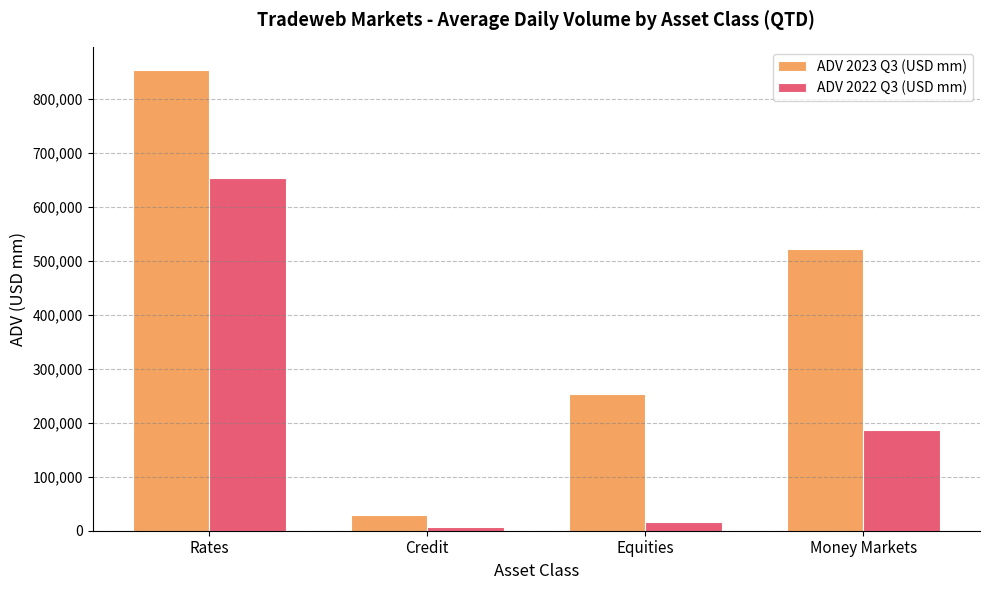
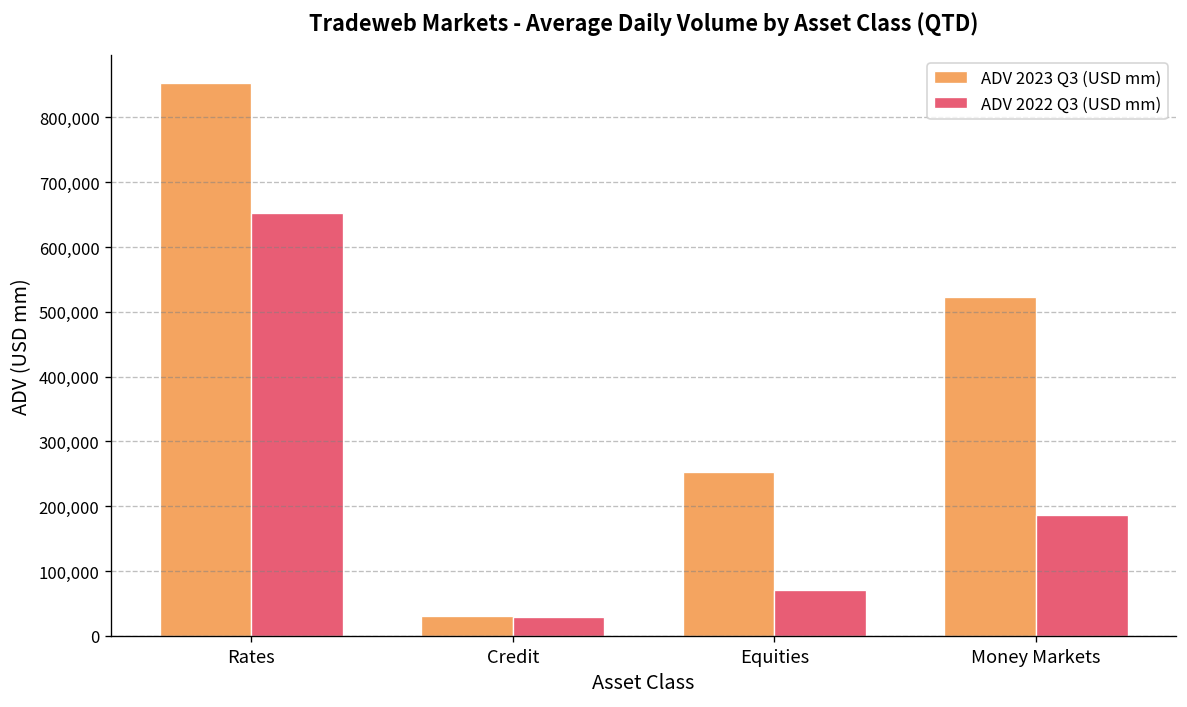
ADV 2022 Q3 (USD mm), Credit: 10,000 -> 30,000
ADV 2022 Q3 (USD mm), Equities: 20,000 -> 70,000
